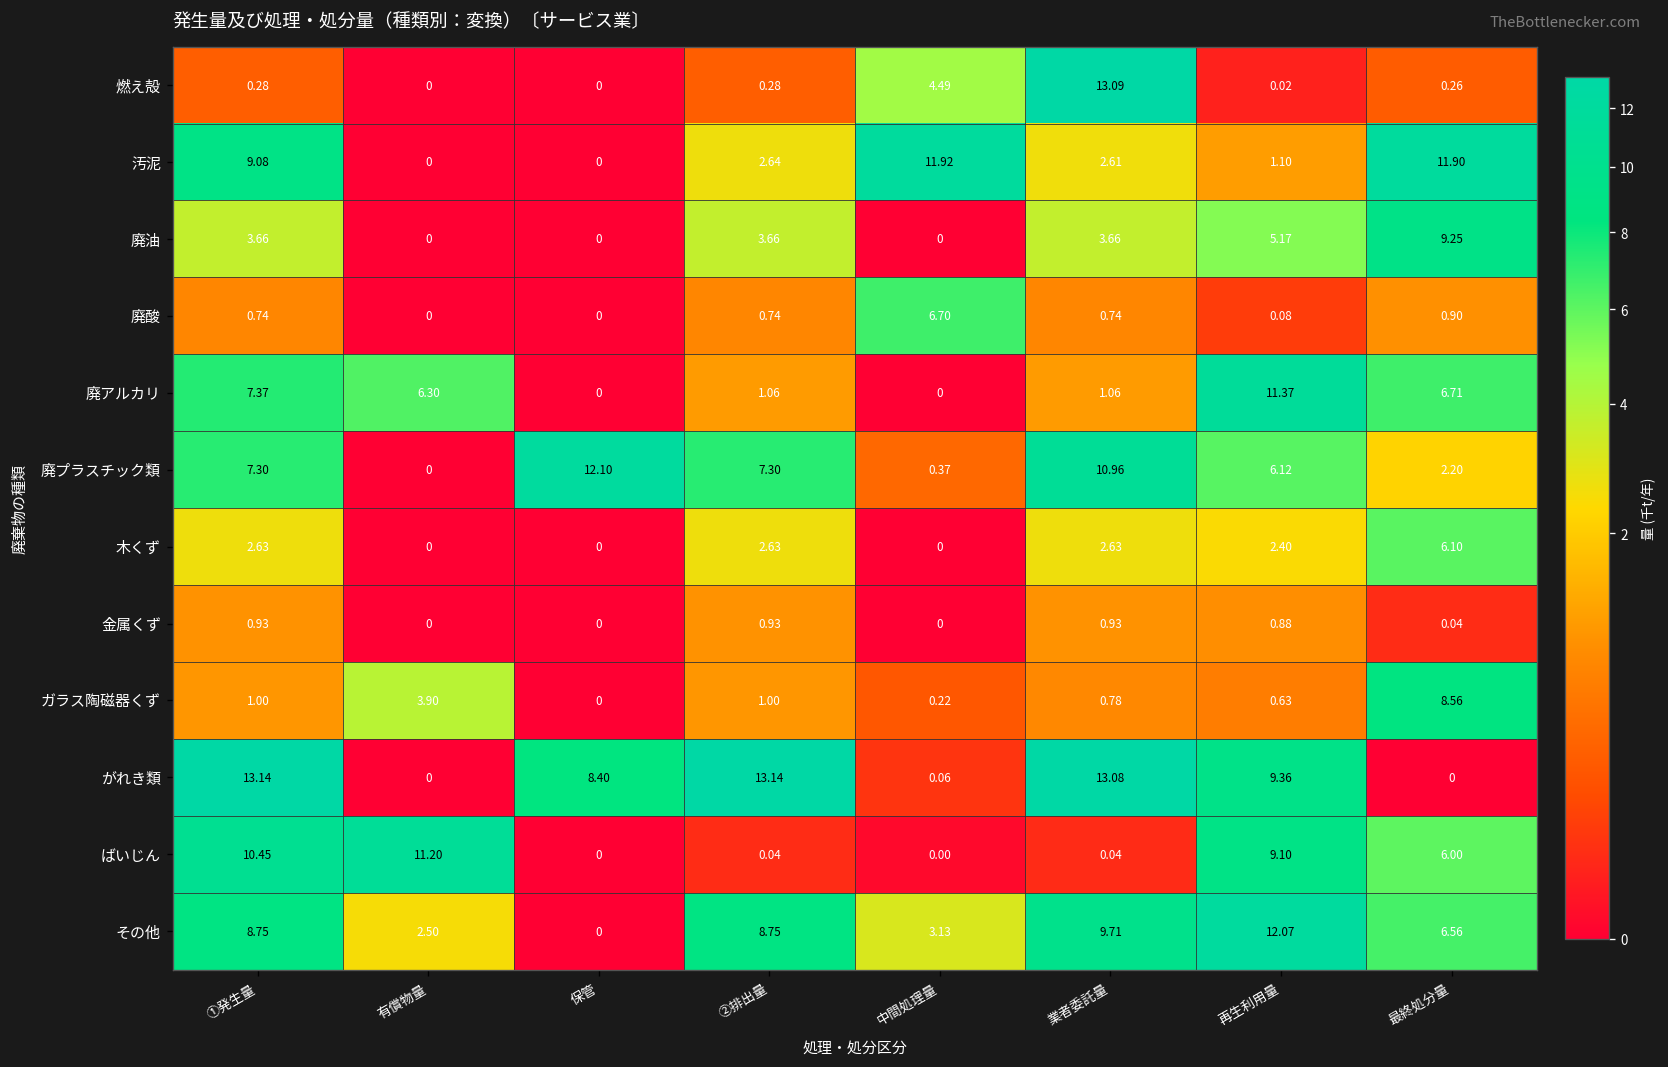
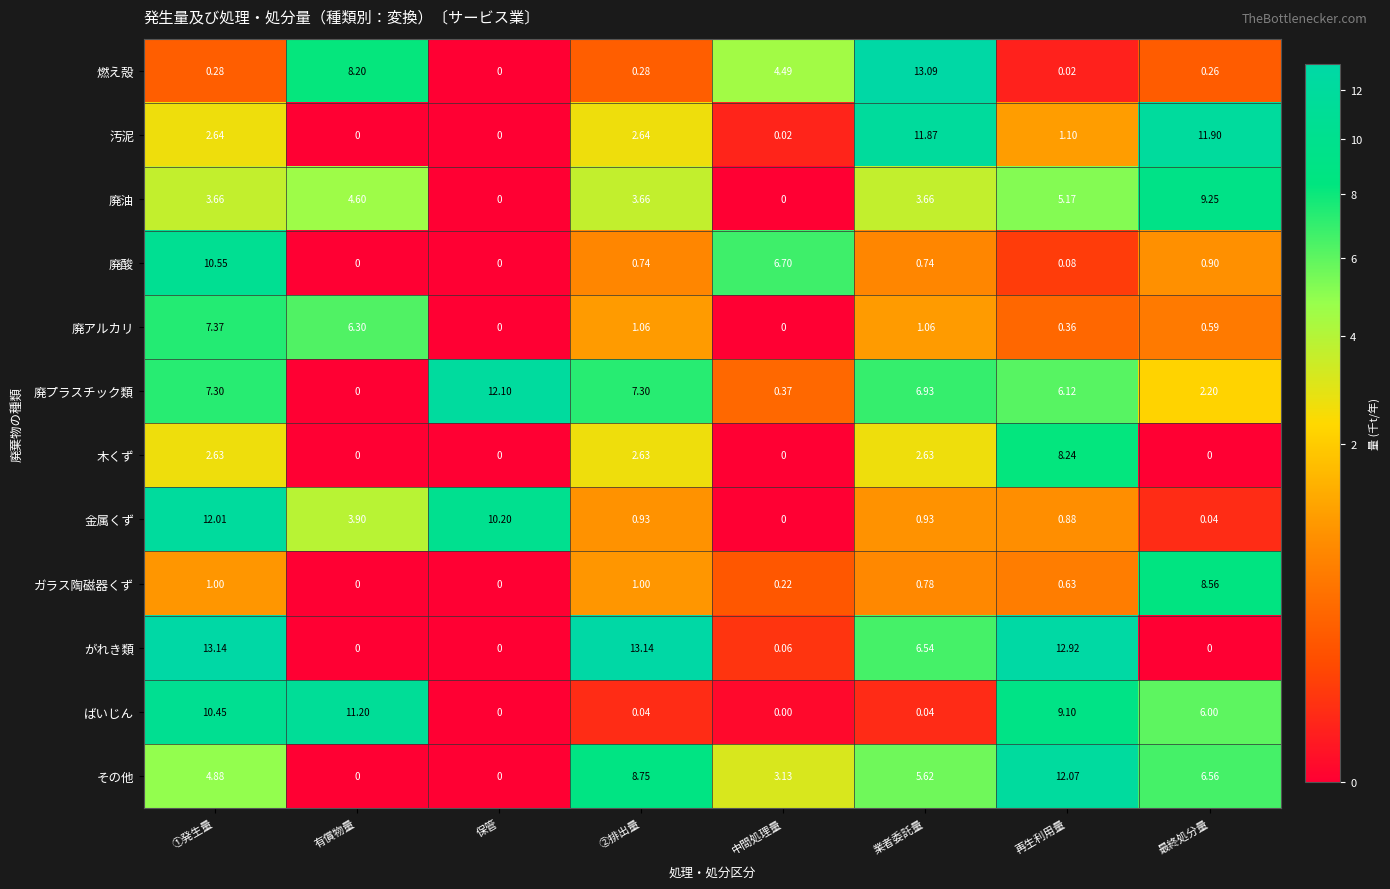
燃え殻, 有償物量: 0 -> 8.20
汚泥, ①発生量: 9.08 -> 2.64
汚泥, 中間処理量: 11.92 -> 0.02
汚泥, 業者委託量: 2.61 -> 11.87
廃油, 有償物量: 0 -> 4.60
廃酸, ①発生量: 0.74 -> 10.55
廃アルカリ, 再生利用量: 11.37 -> 0.36
廃アルカリ, 最終処分量: 6.71 -> 0.59
廃プラスチック類, 業者委託量: 10.96 -> 6.93
木くず, 再生利用量: 2.40 -> 8.24
木くず, 最終処分量: 6.10 -> 0
金属くず, ①発生量: 0.93 -> 12.01
金属くず, 有償物量: 0 -> 3.90
金属くず, 保管: 0 -> 10.20
ガラス陶磁器くず, 有償物量: 3.90 -> 0
がれき類, 保管: 8.40 -> 0
がれき類, 業者委託量: 13.08 -> 6.54
がれき類, 再生利用量: 9.36 -> 12.92
その他, ①発生量: 8.75 -> 4.88
その他, 有償物量: 2.50 -> 0
その他, 業者委託量: 9.71 -> 5.62
